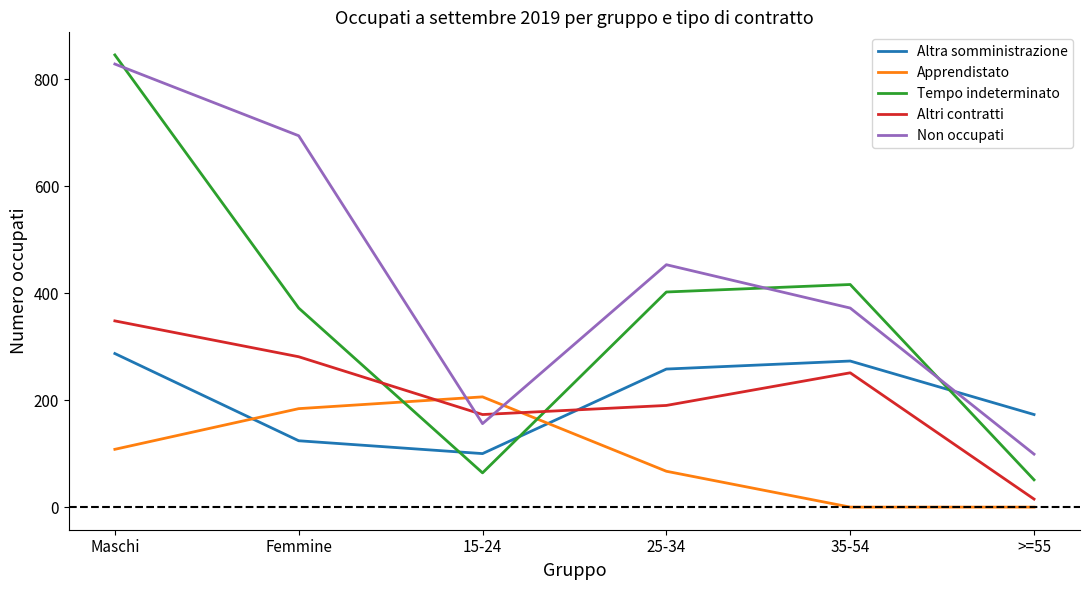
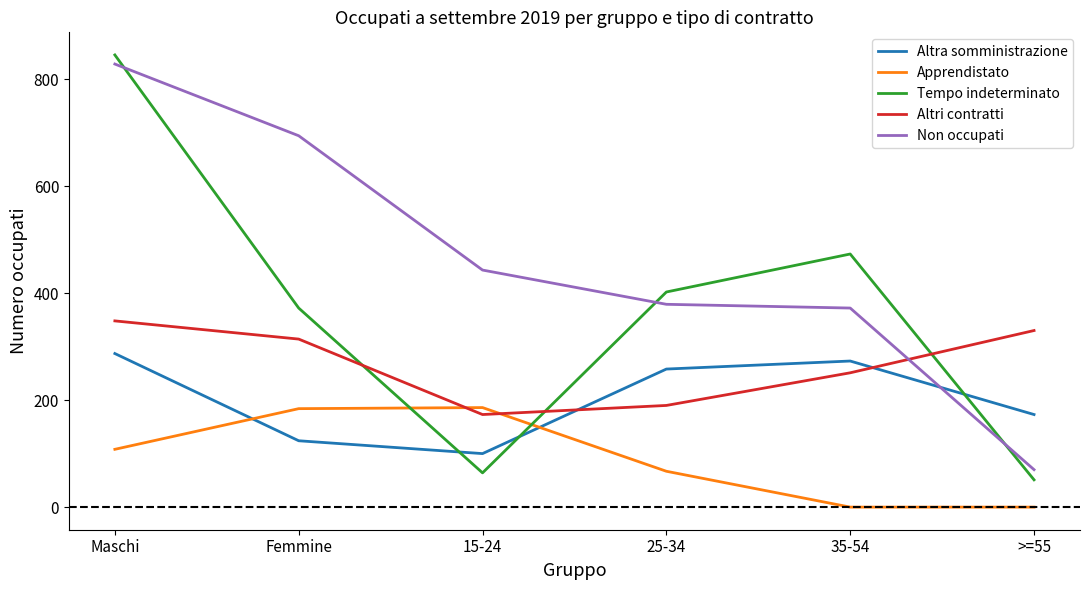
Altri contratti, Femmine: 280 -> 310
Apprendistato, 15-24: 210 -> 190
Non occupati, 15-24: 160 -> 440
Non occupati, 25-34: 450 -> 380
Tempo indeterminato, 35-54: 420 -> 470
Altri contratti, >=55: 20 -> 330
Non occupati, >=55: 100 -> 70
